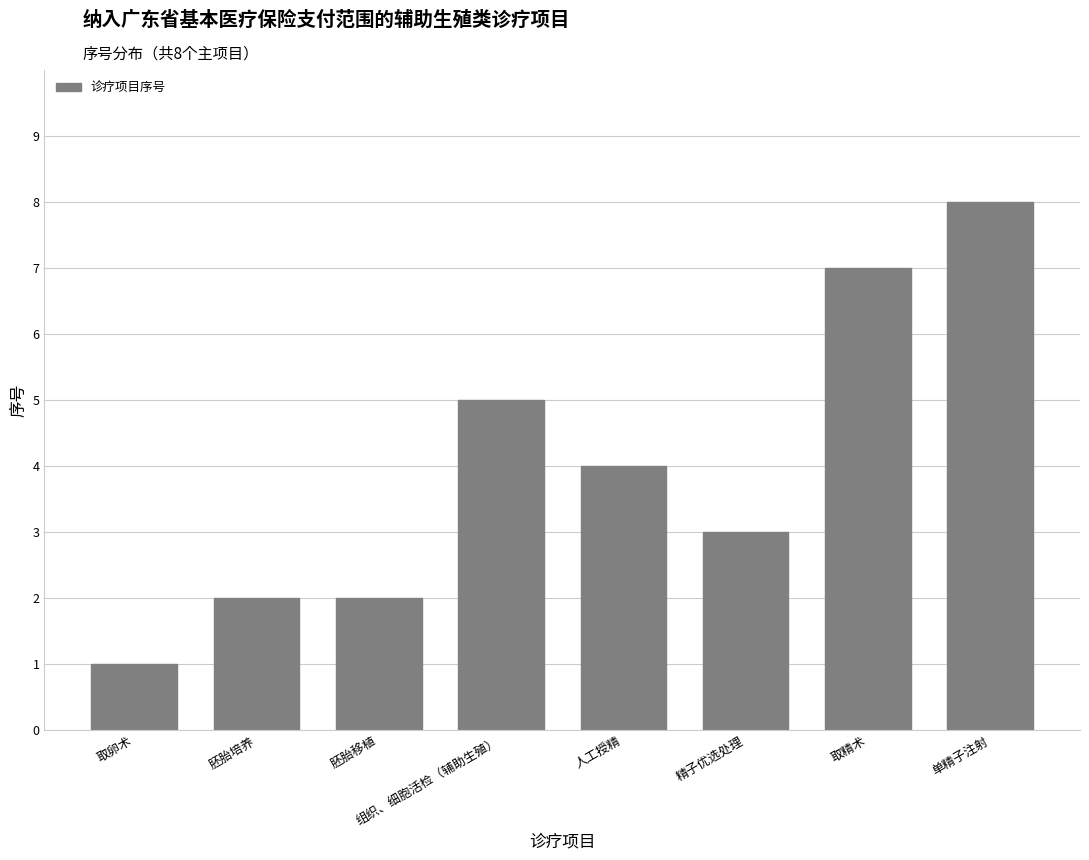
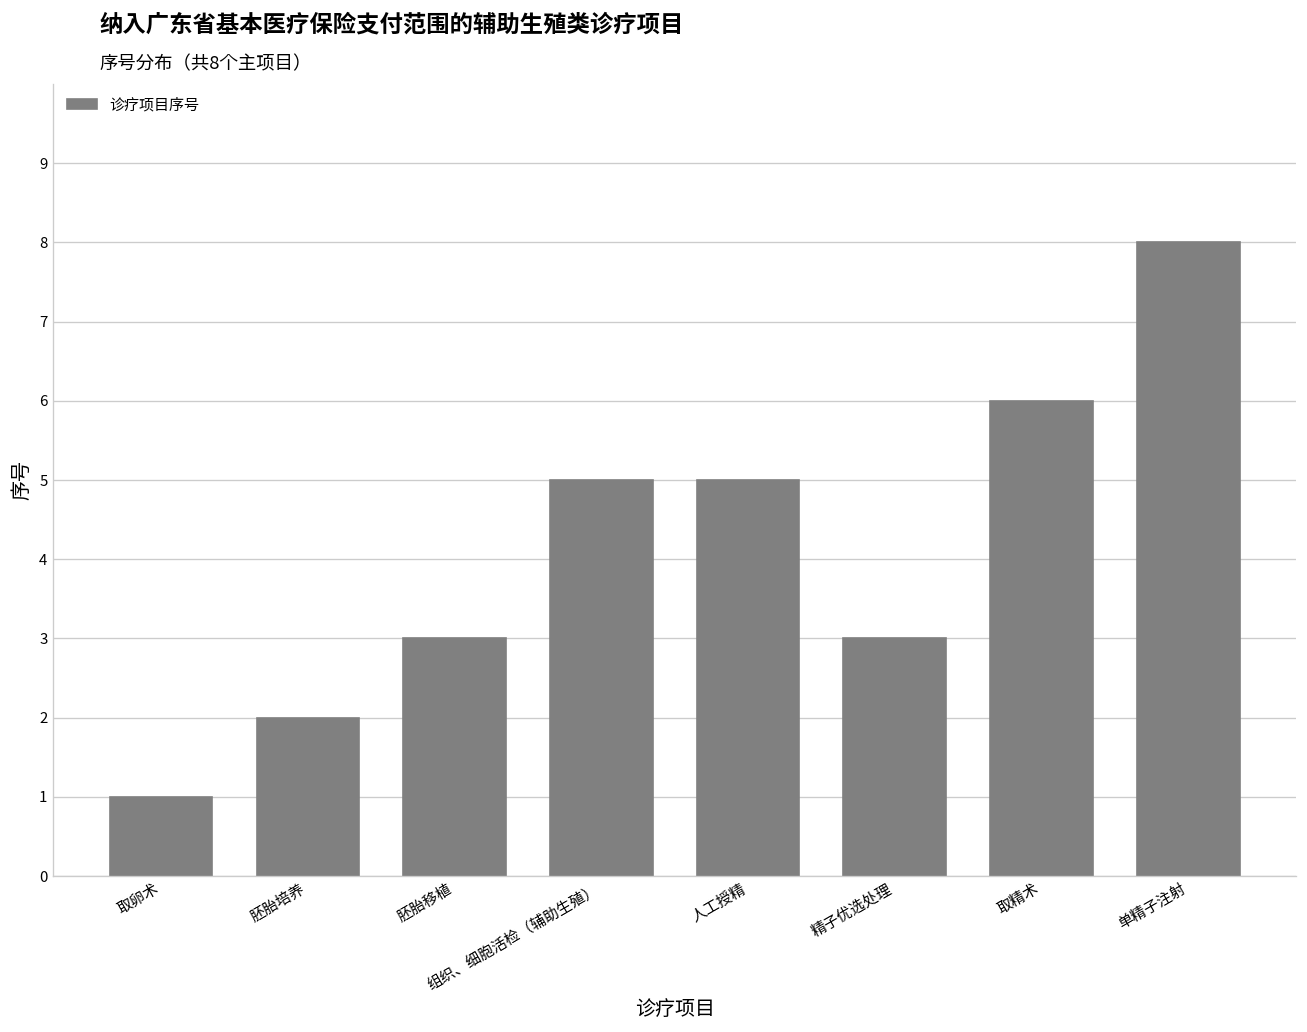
胚胎移植: 2 -> 3
人工授精: 4 -> 5
取精术: 7 -> 6
